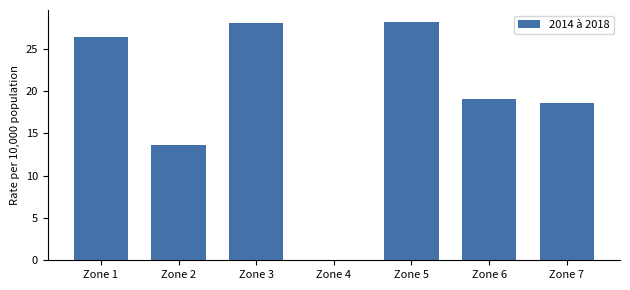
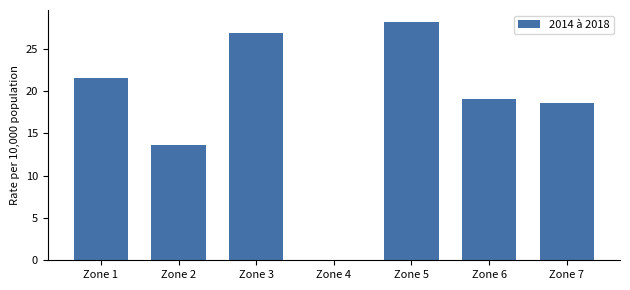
Zone 1: 26 -> 22
Zone 3: 28 -> 27
